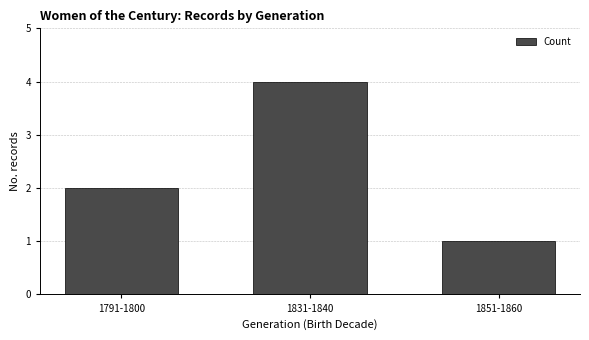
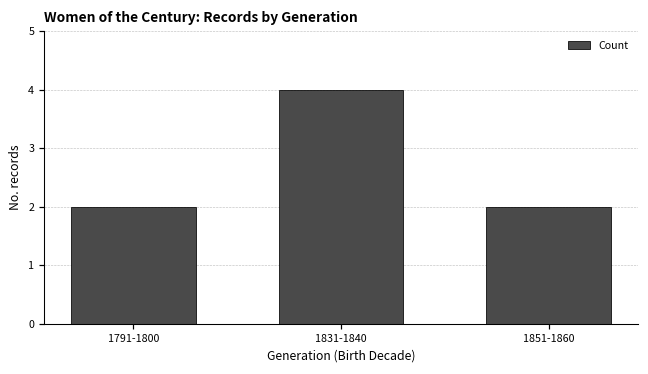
1851-1860: 1 -> 2
